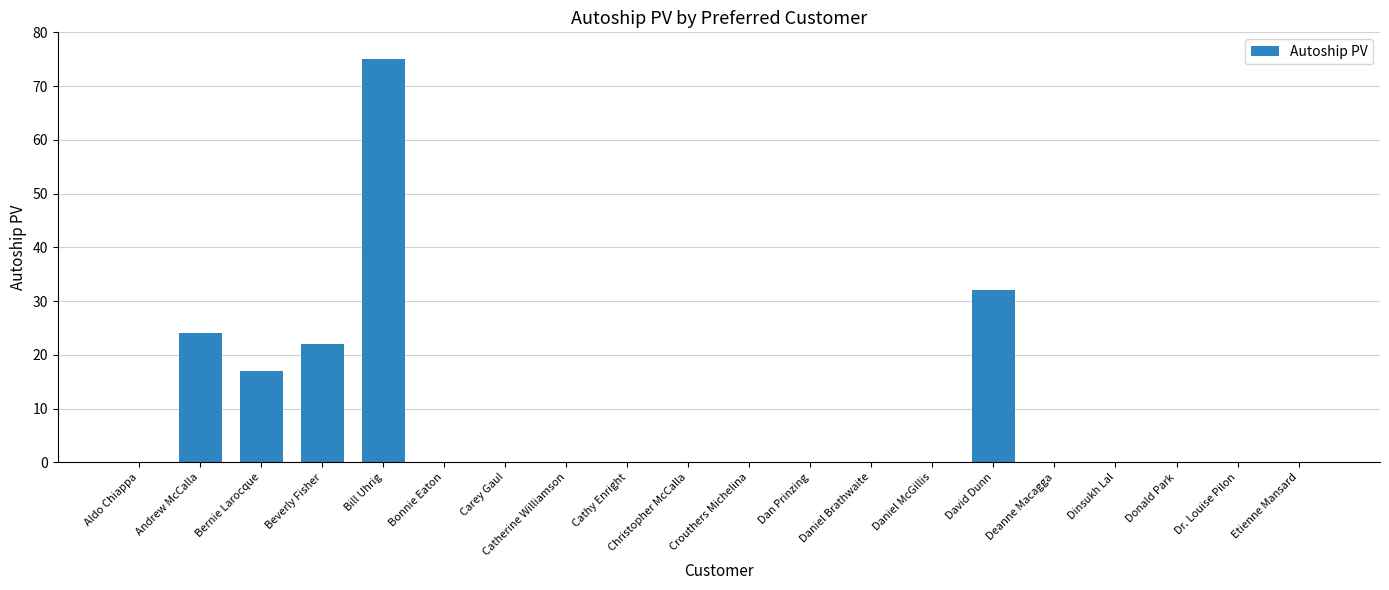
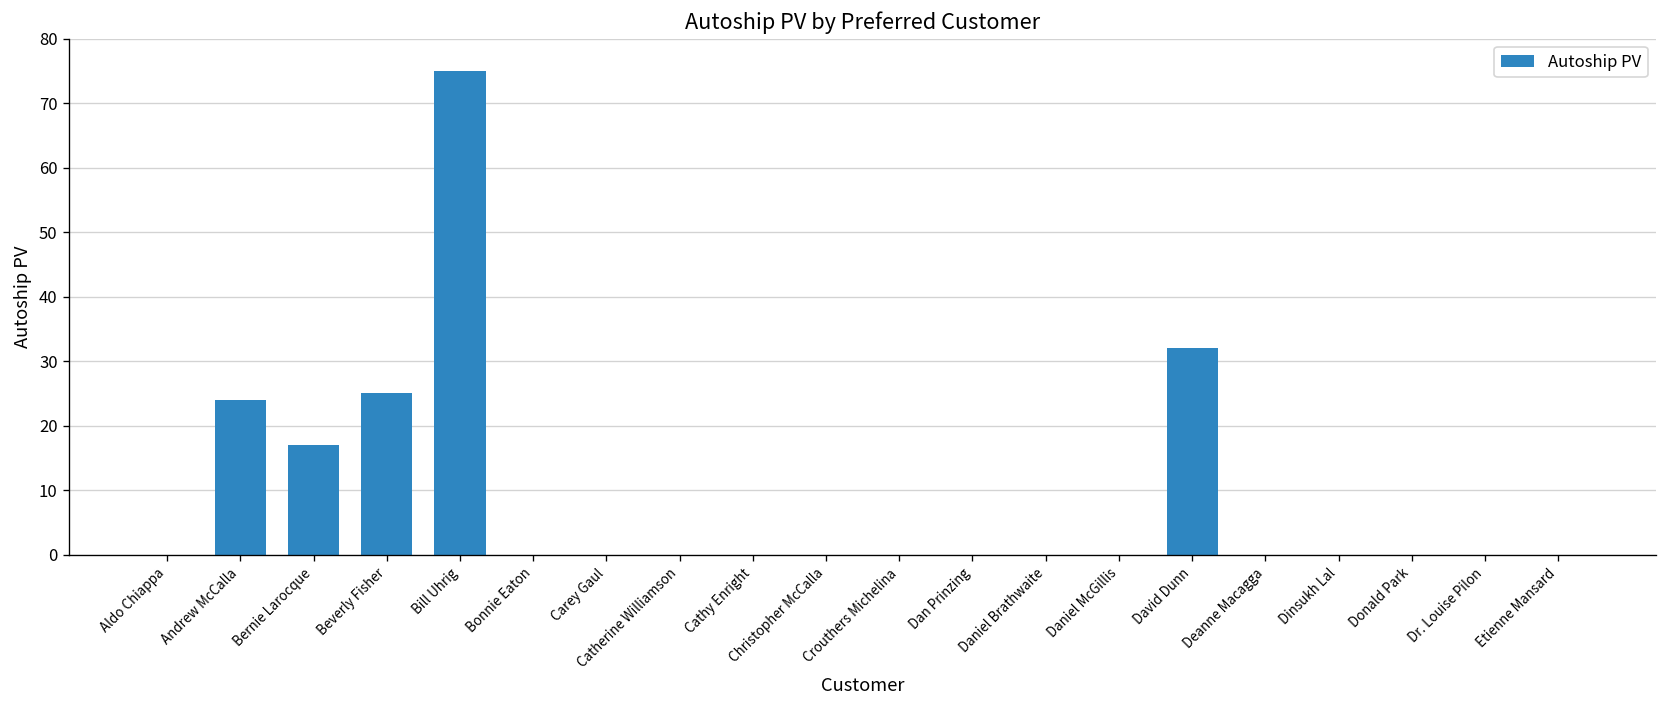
Beverly Fisher: 22 -> 25
